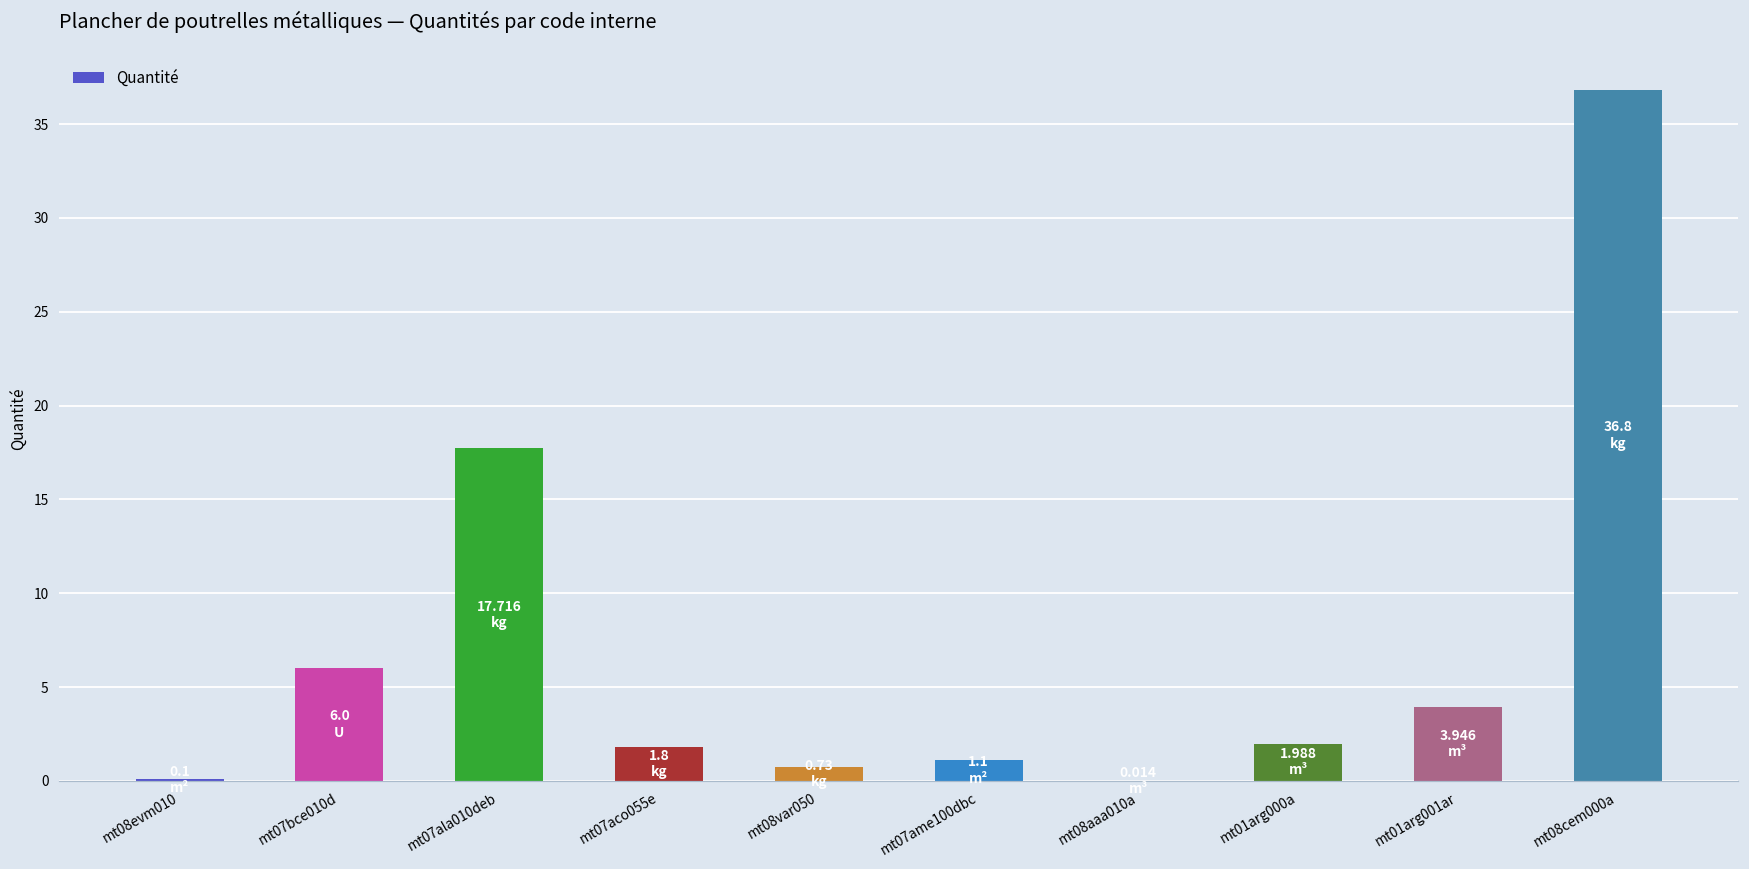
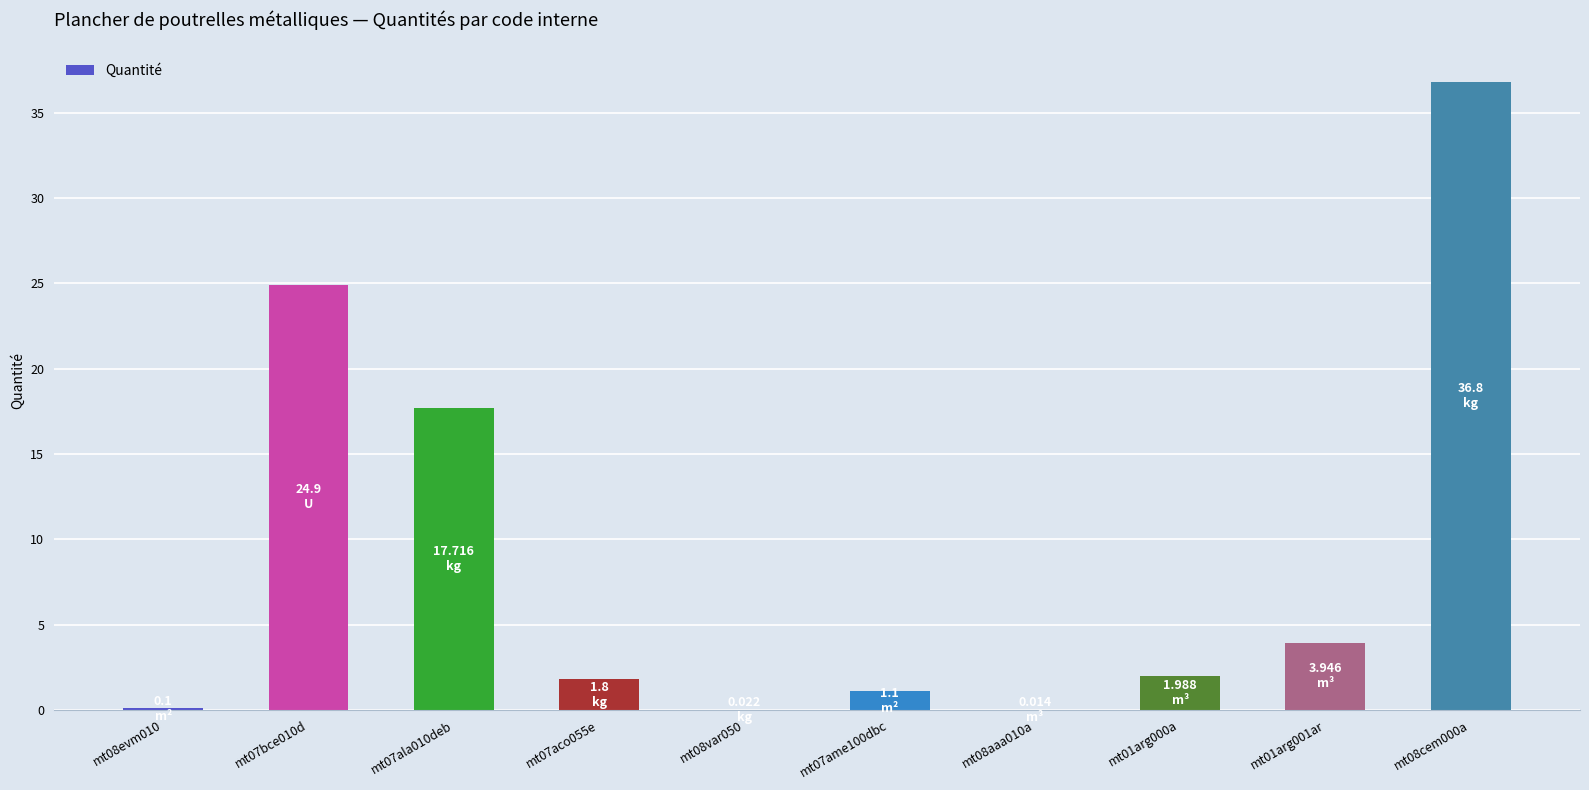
mt07bce010d: 6.0 -> 24.9
mt08var050: 0.7 -> 0.0
